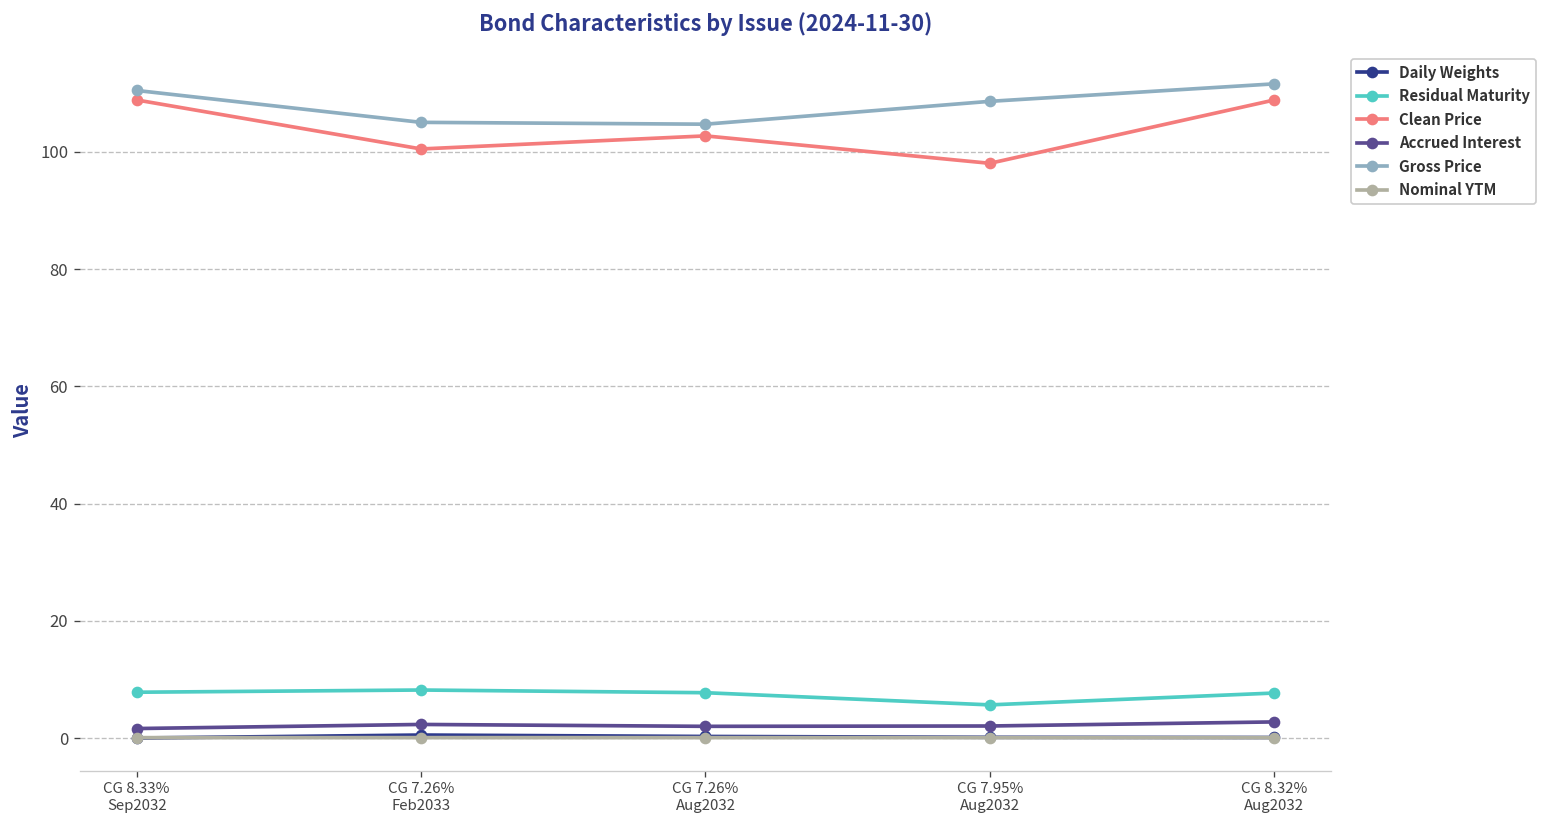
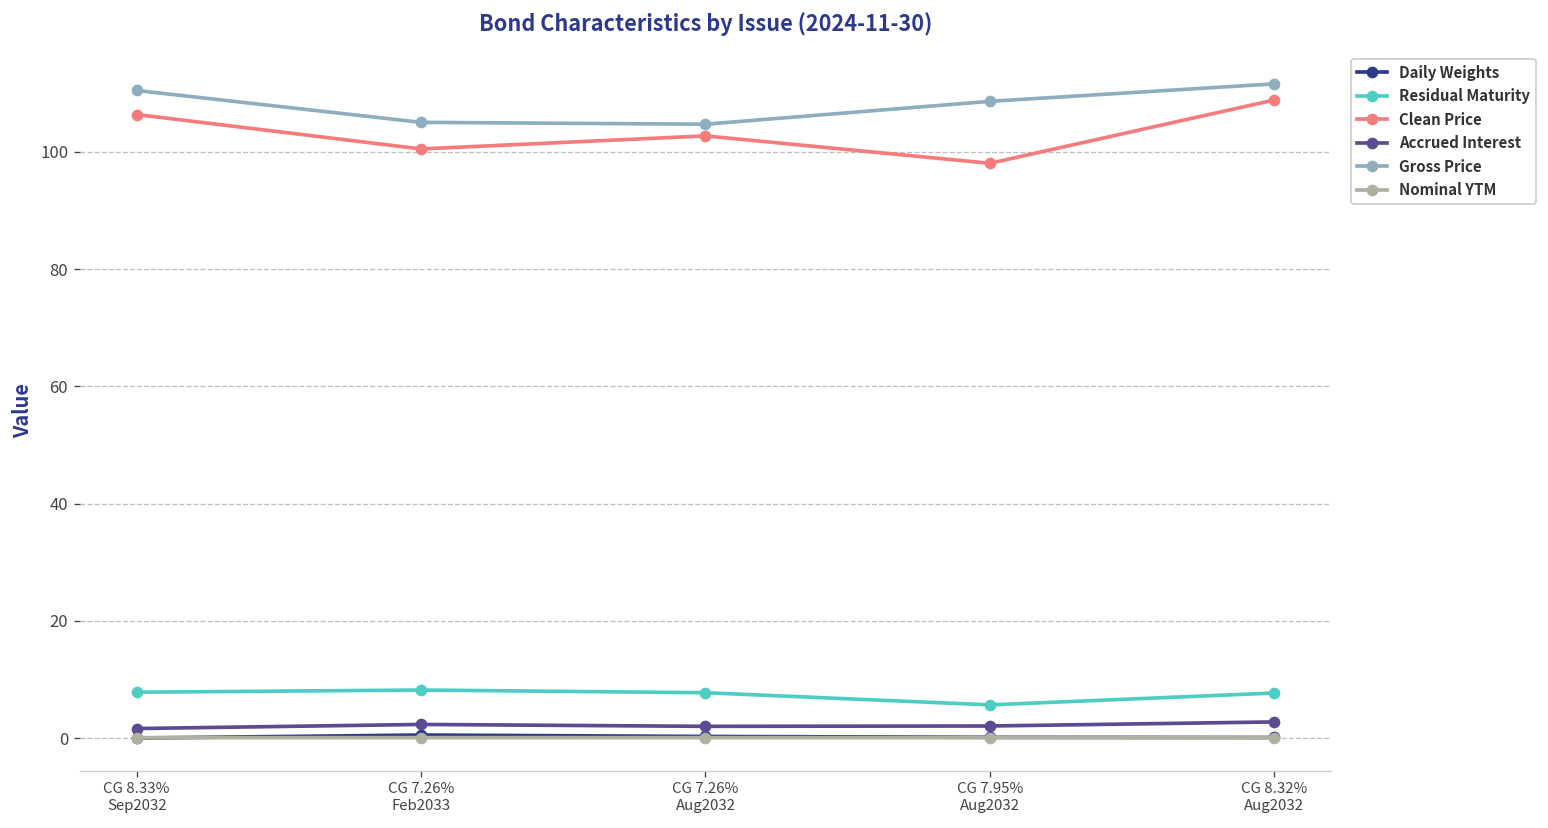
Clean Price, CG 8.33% Sep2032: 109 -> 106
